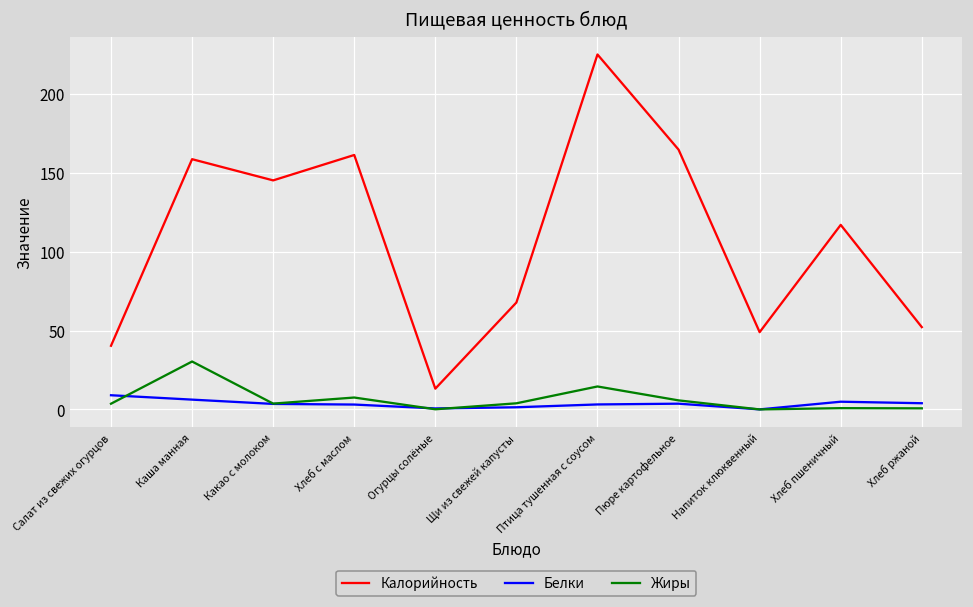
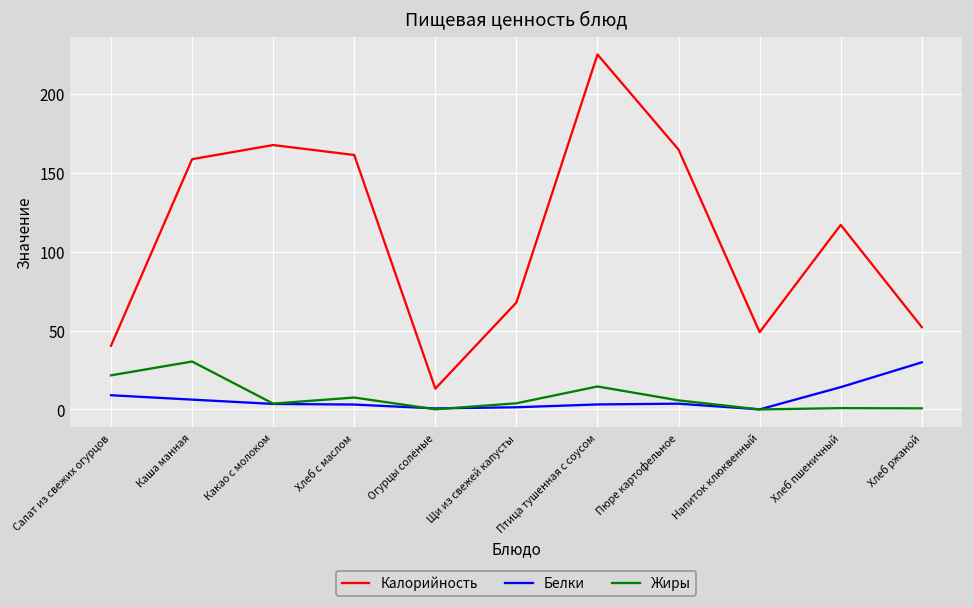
Жиры, Салат из свежих огурцов: 4 -> 22
Калорийность, Какао с молоком: 145 -> 168
Белки, Хлеб пшеничный: 5 -> 14
Белки, Хлеб ржаной: 4 -> 30
